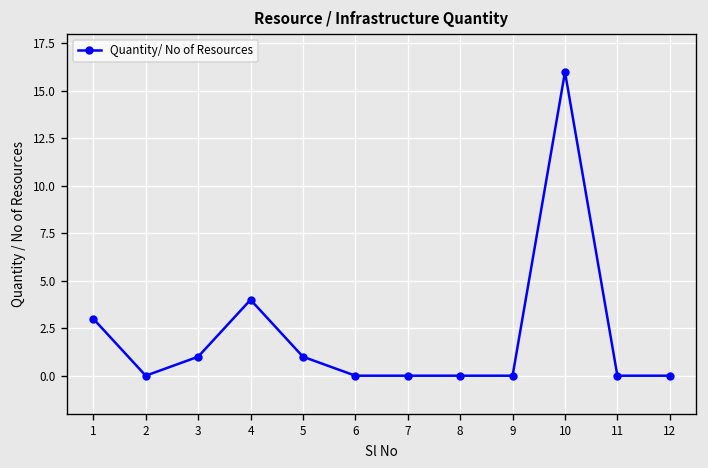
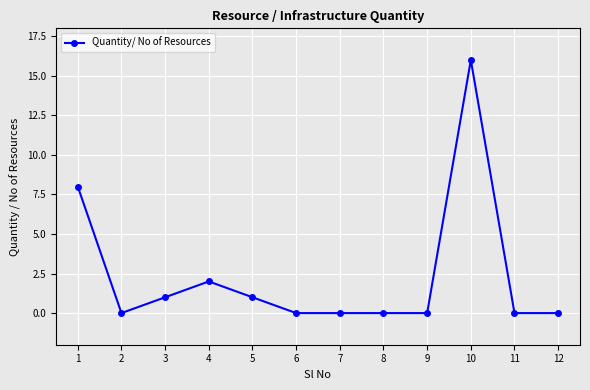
1: 3 -> 8
4: 4 -> 2
